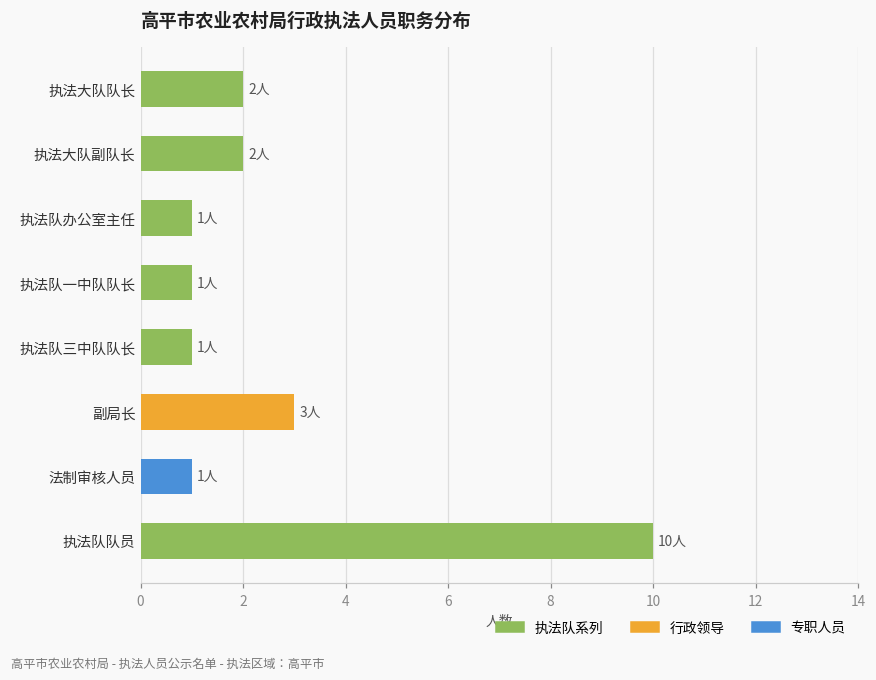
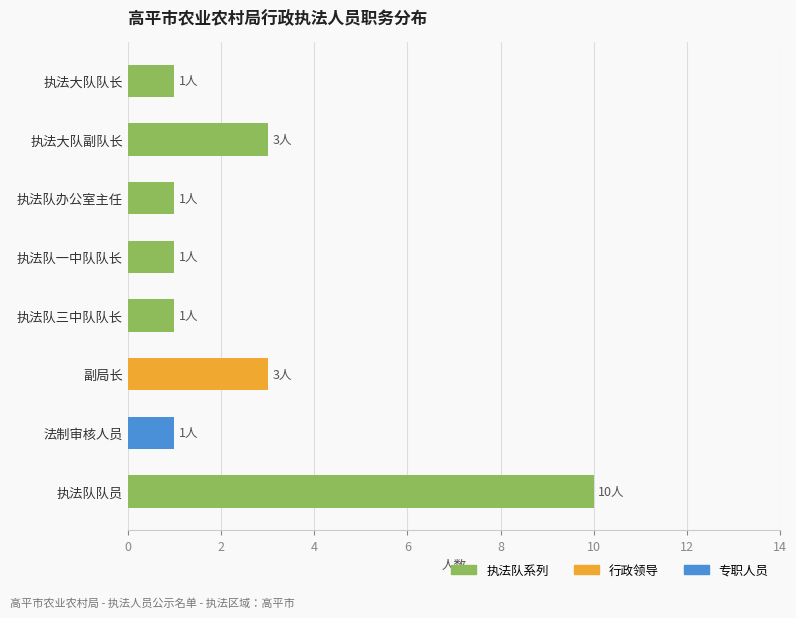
执法大队队长: 2人 -> 1人
执法大队副队长: 2人 -> 3人
